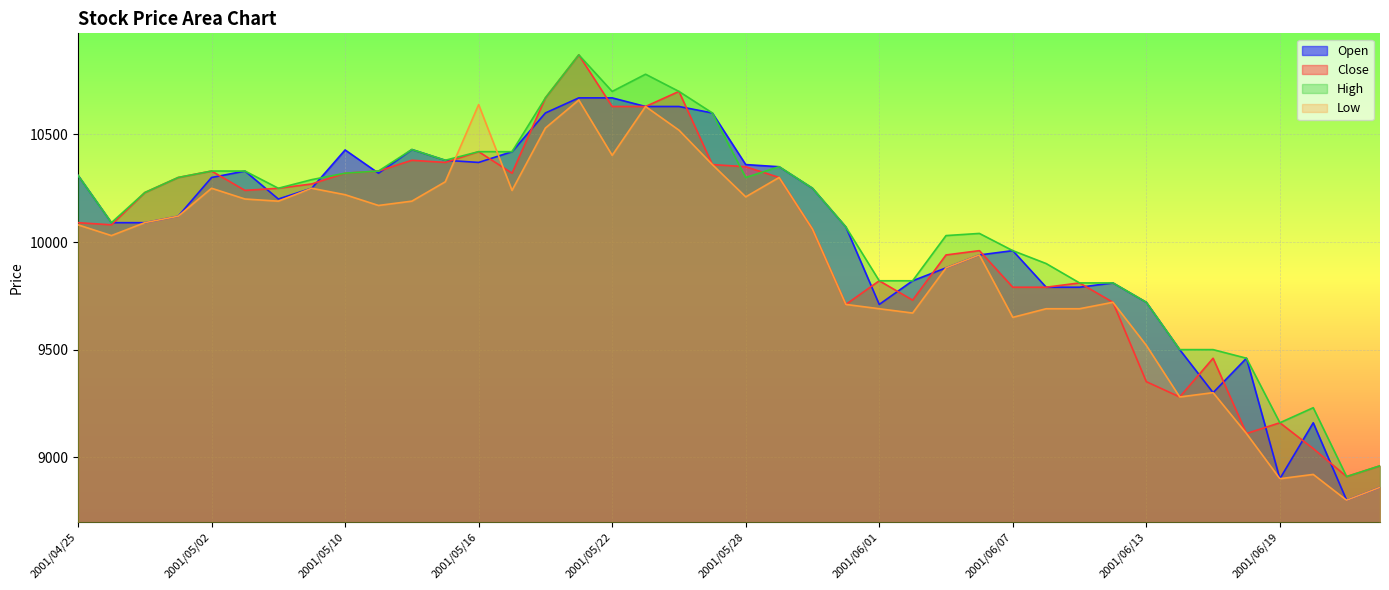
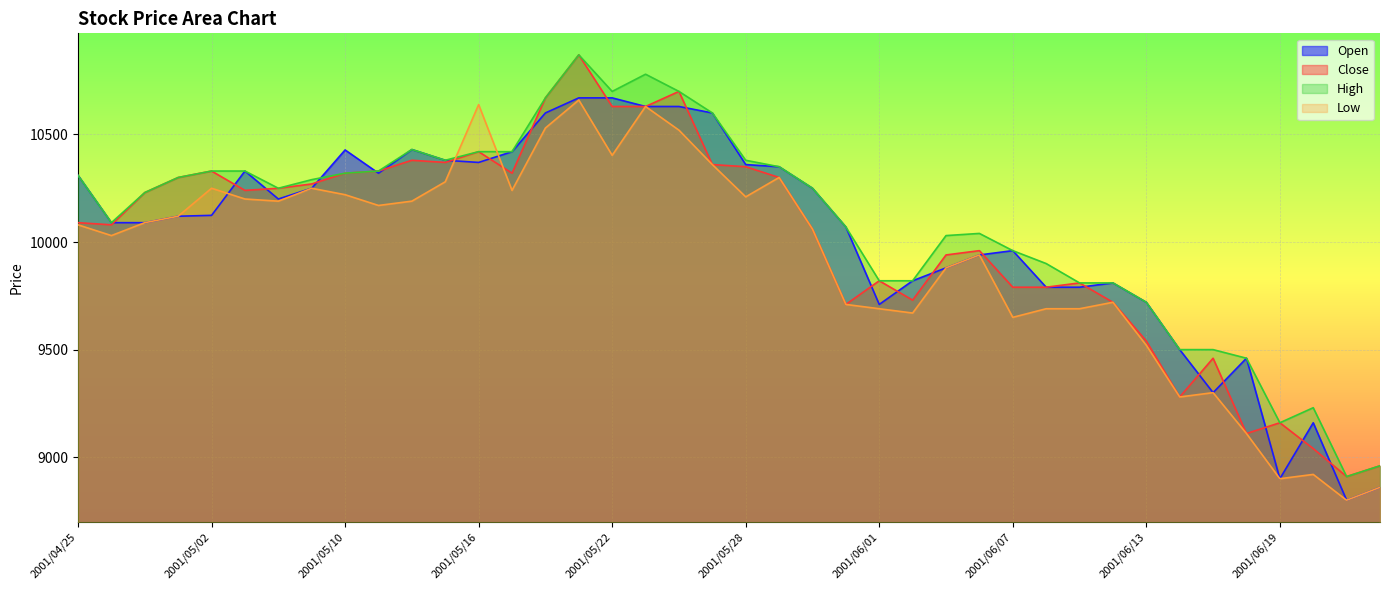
Open, 2001/05/02: 10300 -> 10120
High, 2001/05/28: 10300 -> 10380
Close, 2001/06/13: 9350 -> 9540
